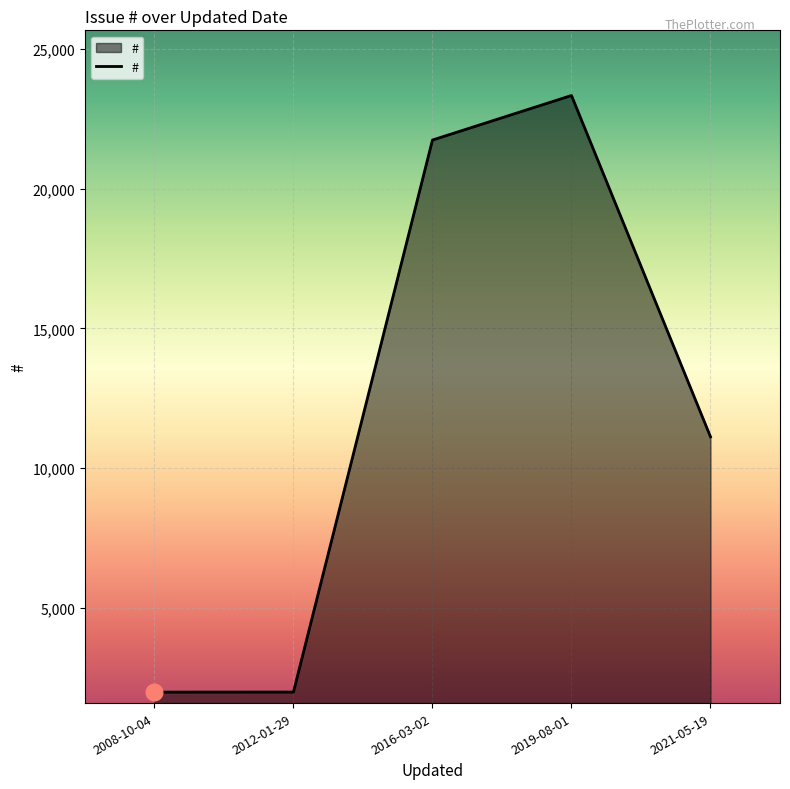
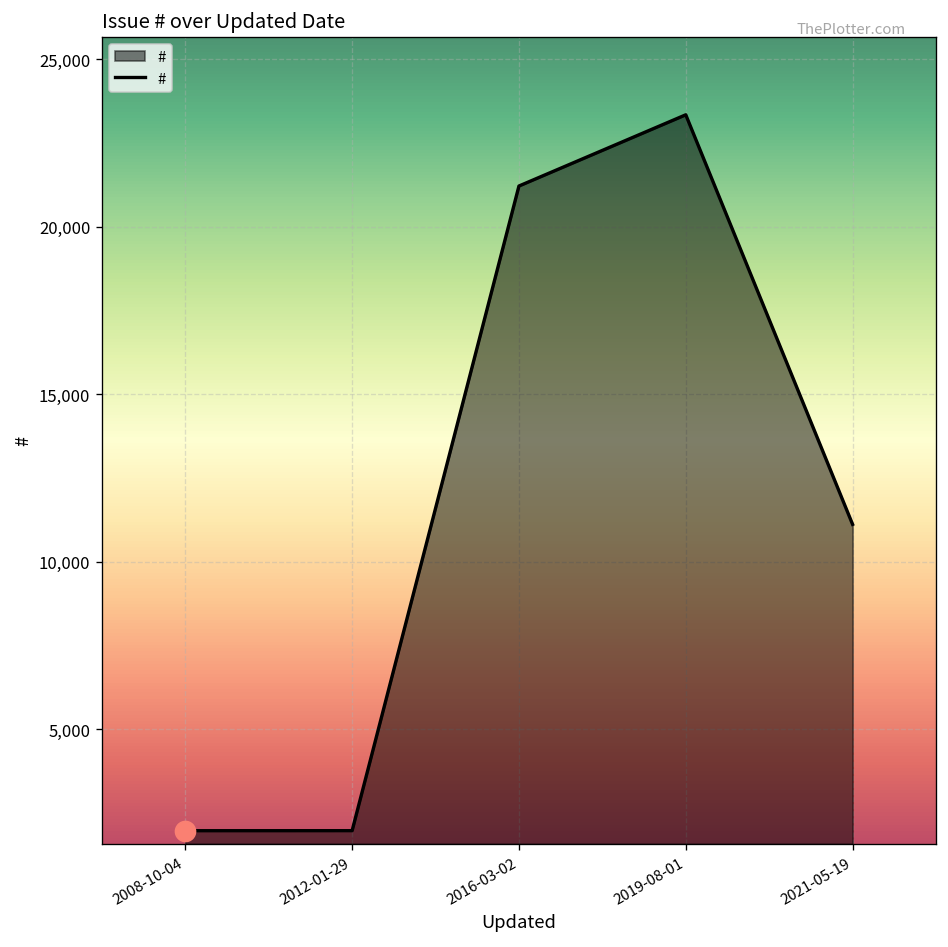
#, 2016-03-02: 21,700 -> 21,200
